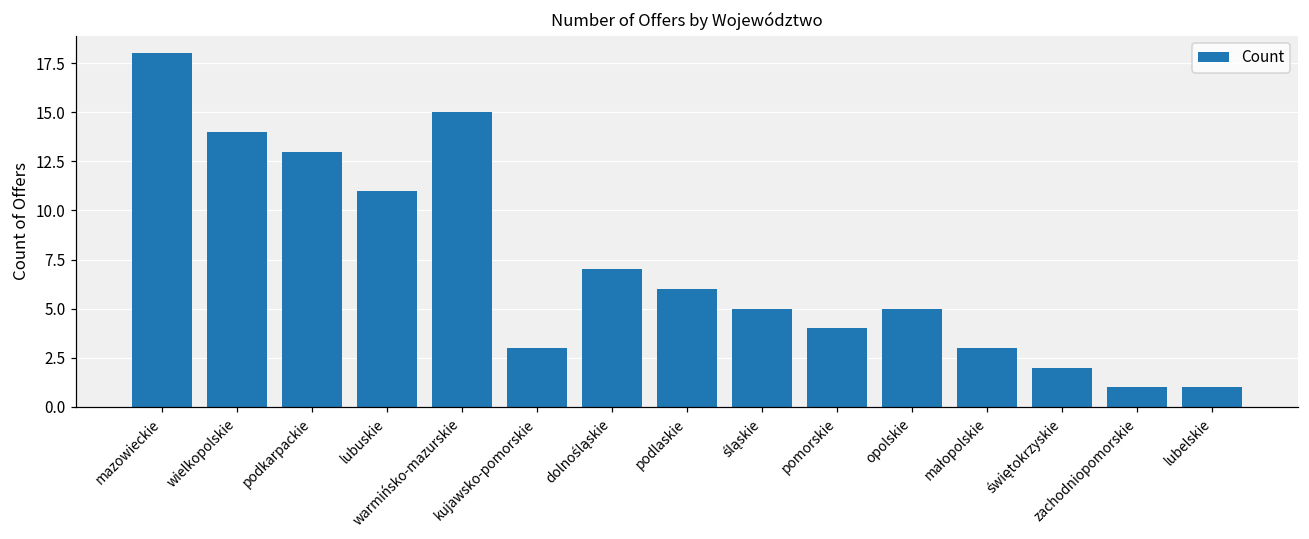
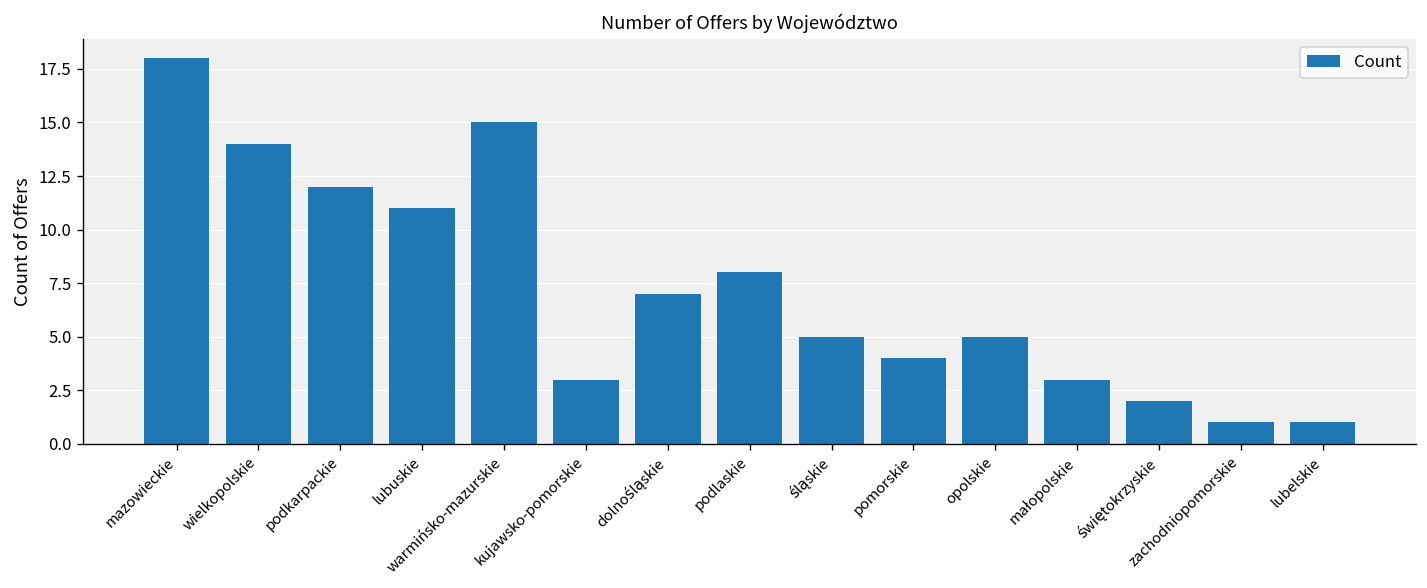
podkarpackie: 13 -> 12
podlaskie: 6 -> 8
